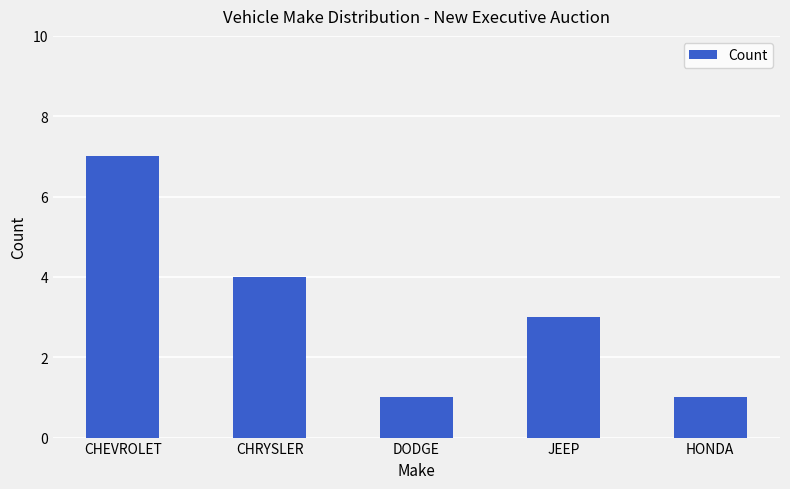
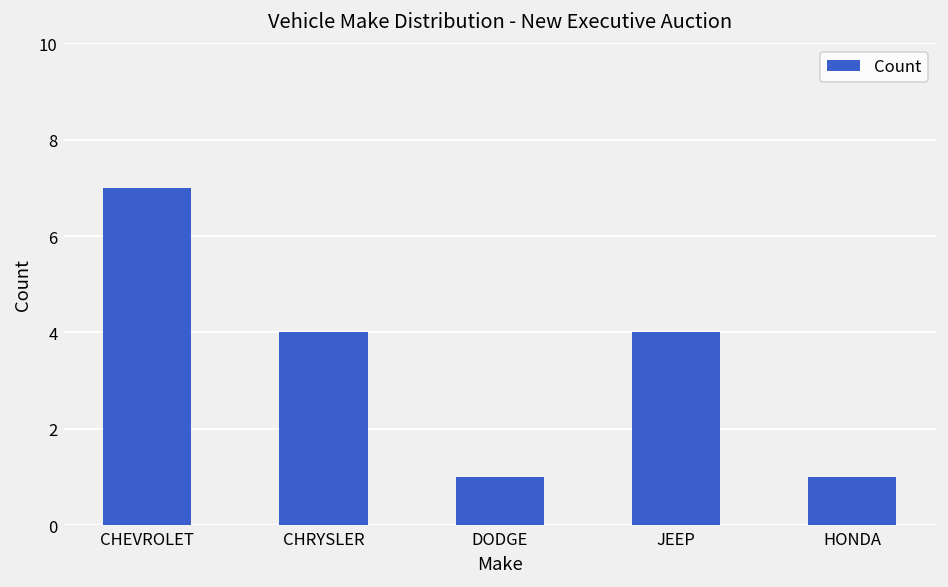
JEEP: 3 -> 4
